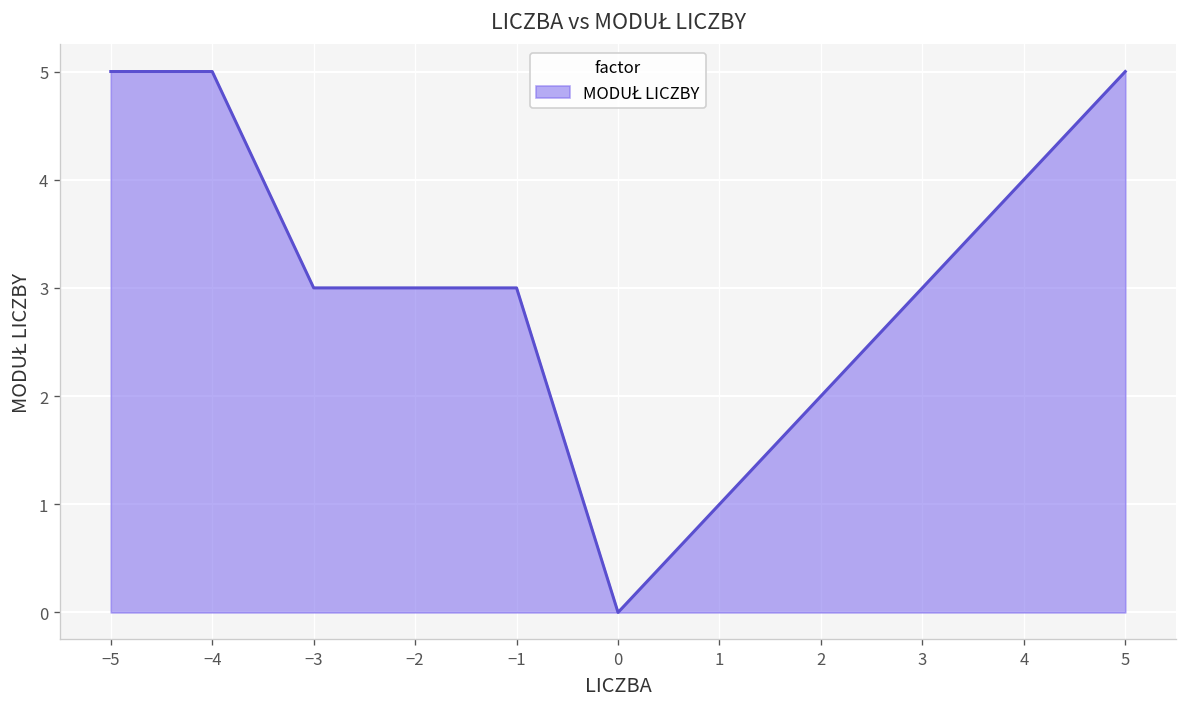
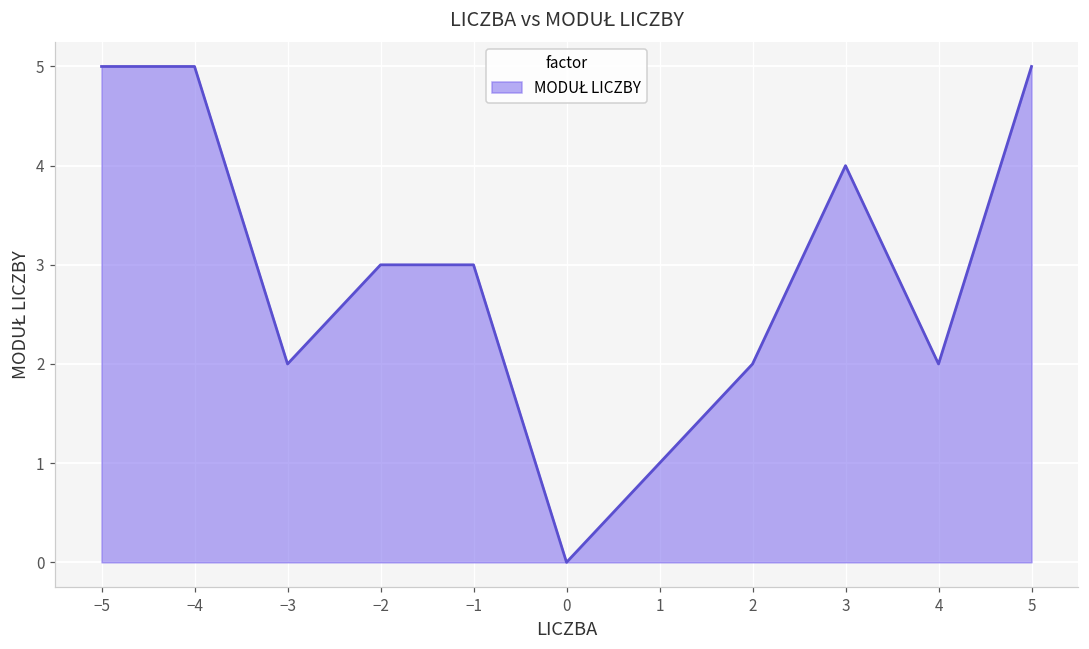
−3: 3 -> 2
3: 3 -> 4
4: 4 -> 2
